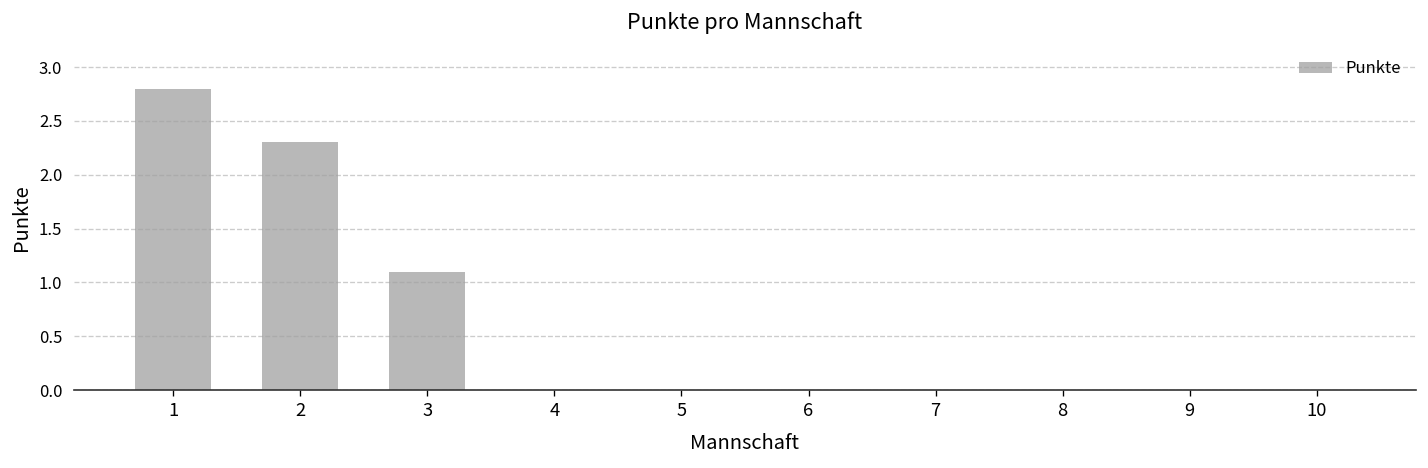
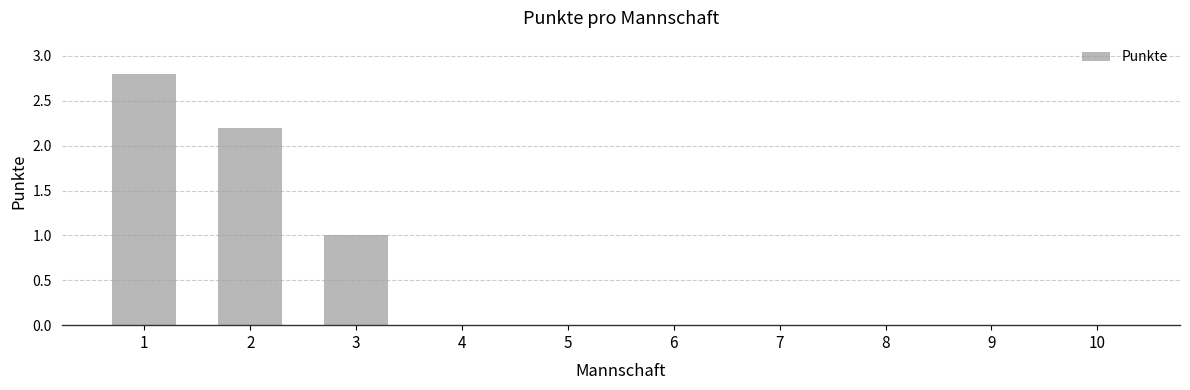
2: 2.3 -> 2.2
3: 1.1 -> 1.0
